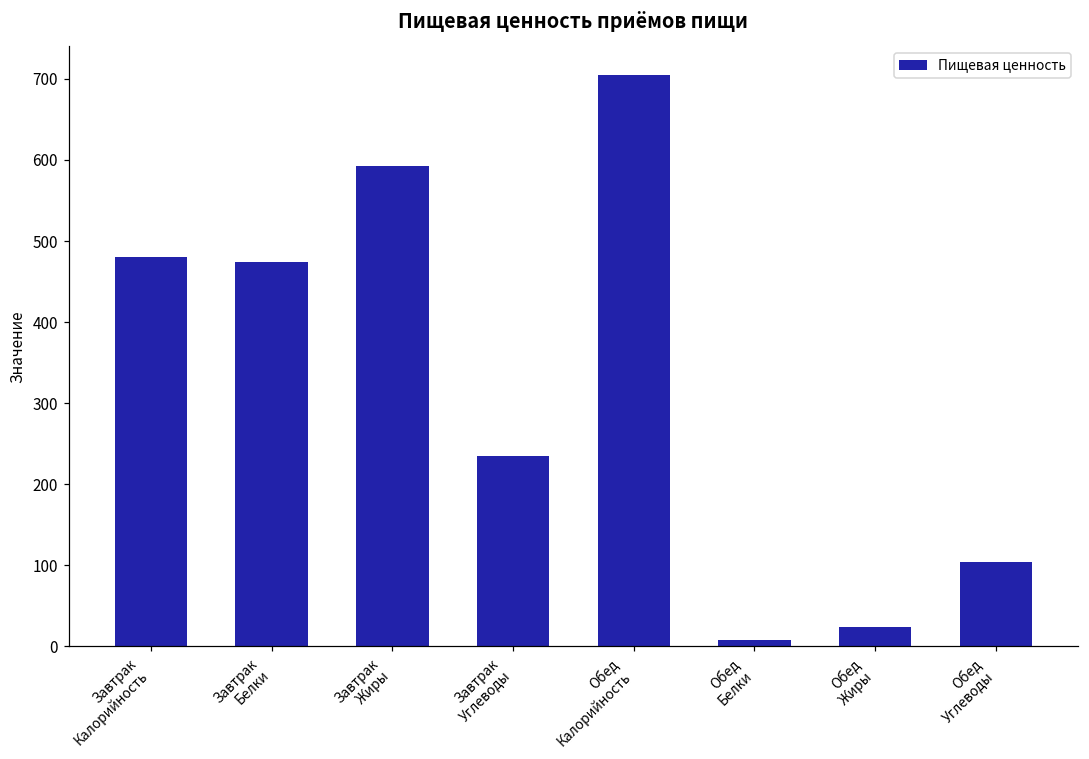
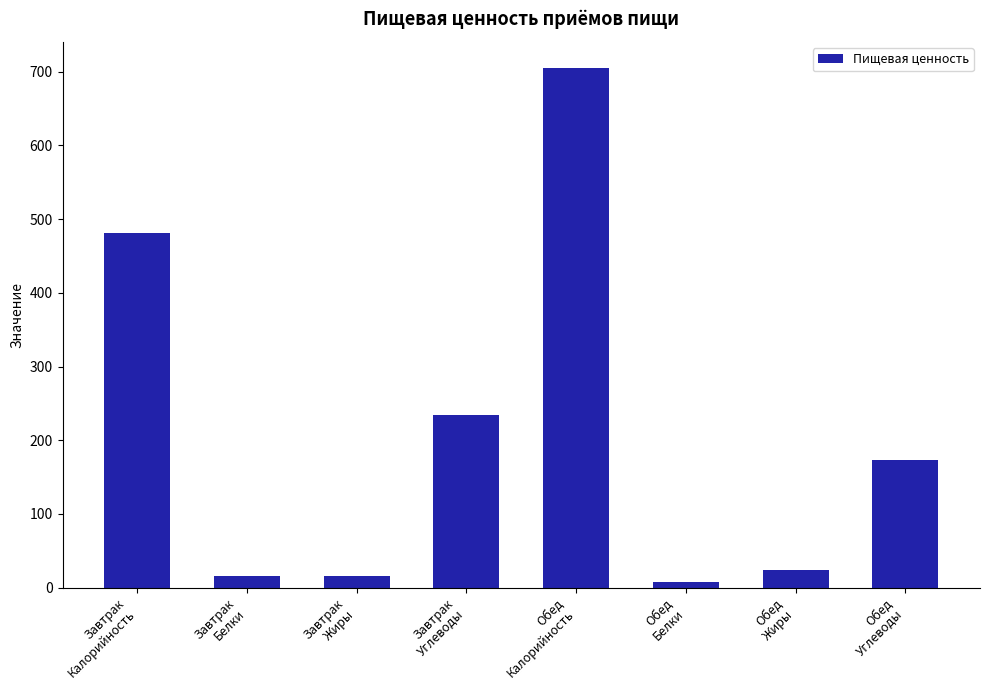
Завтрак Белки: 470 -> 20
Завтрак Жиры: 590 -> 20
Обед Углеводы: 100 -> 170
